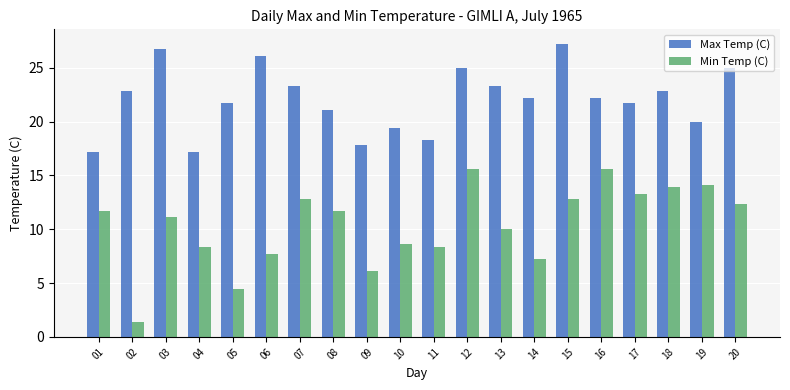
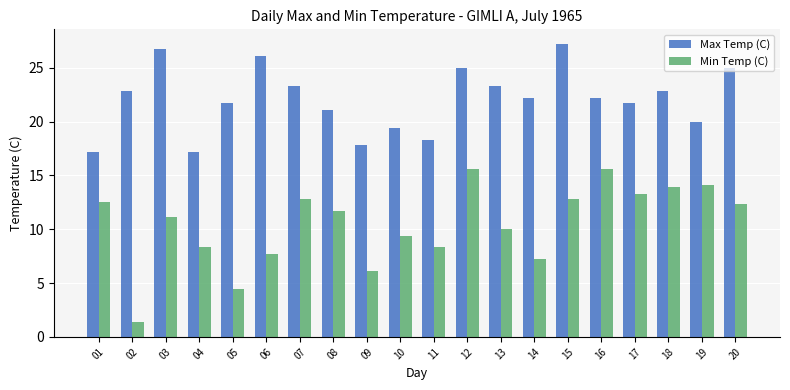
Min Temp (C), 01: 11.7 -> 12.5
Min Temp (C), 10: 8.6 -> 9.4
